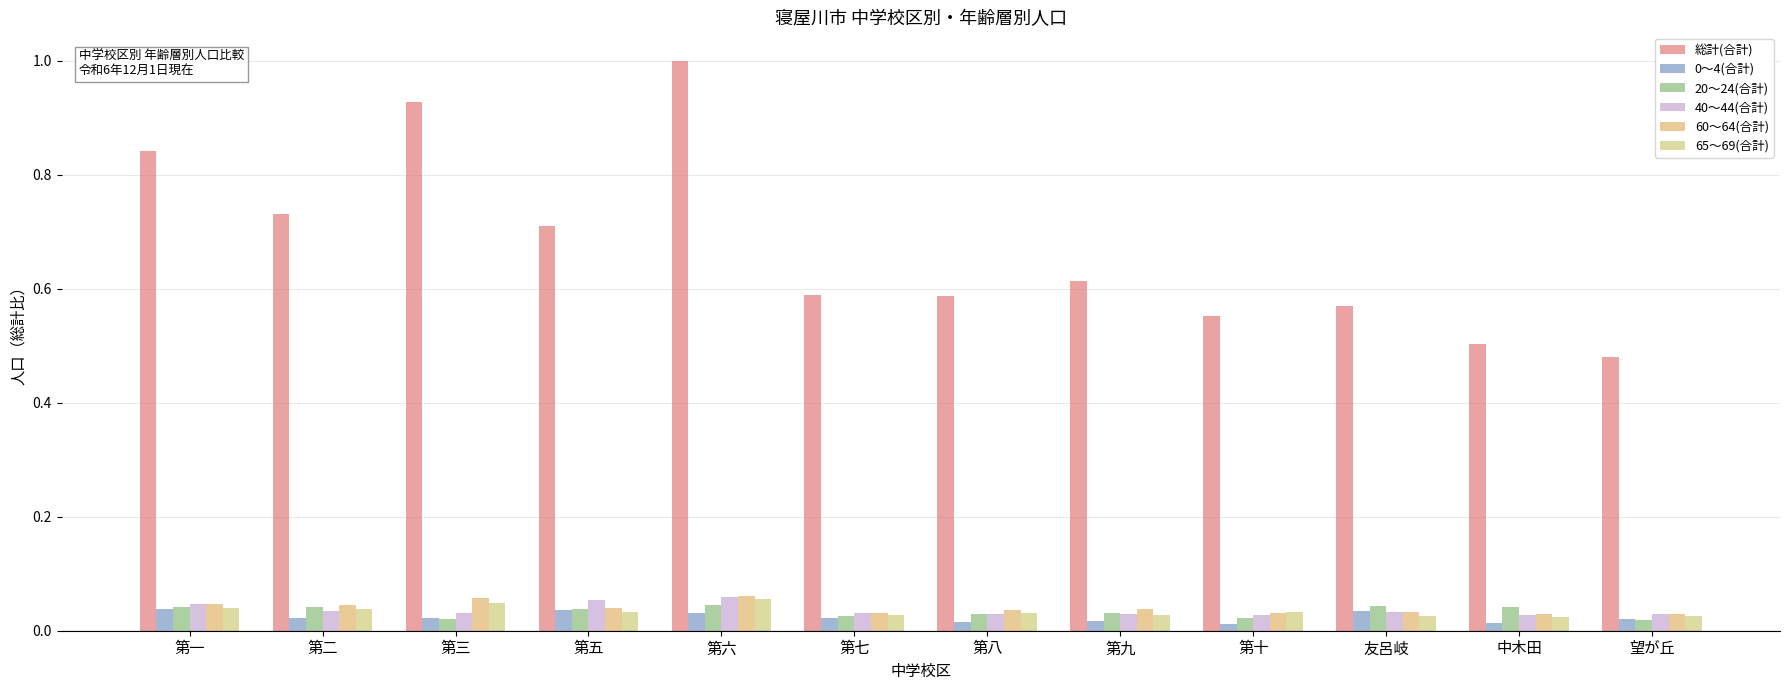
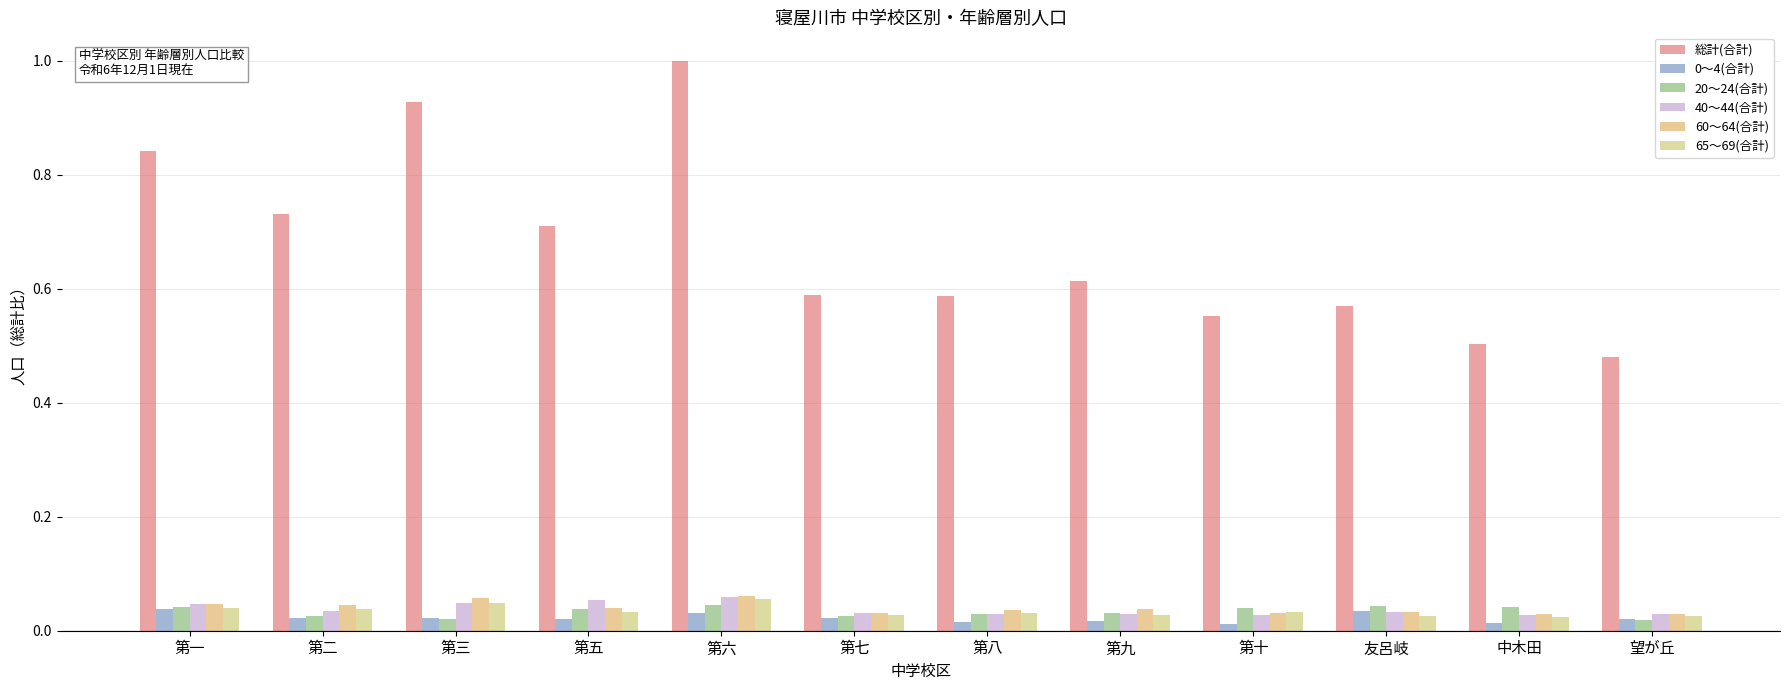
20～24(合計), 第二: 0.04 -> 0.03
40～44(合計), 第三: 0.03 -> 0.05
0～4(合計), 第五: 0.04 -> 0.02
20～24(合計), 第十: 0.02 -> 0.04
